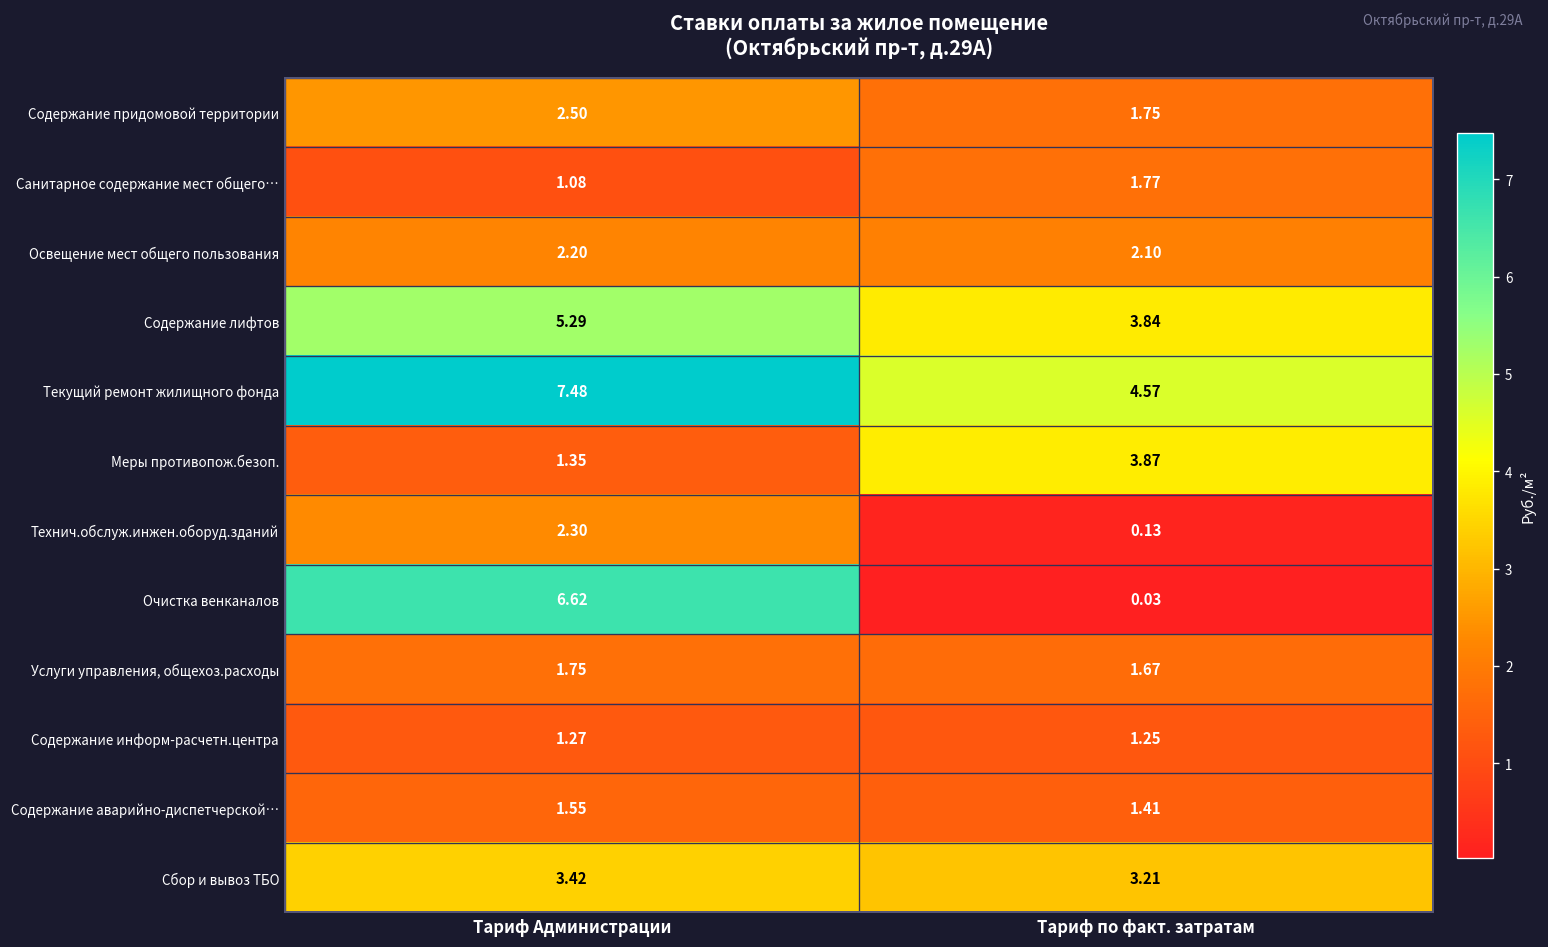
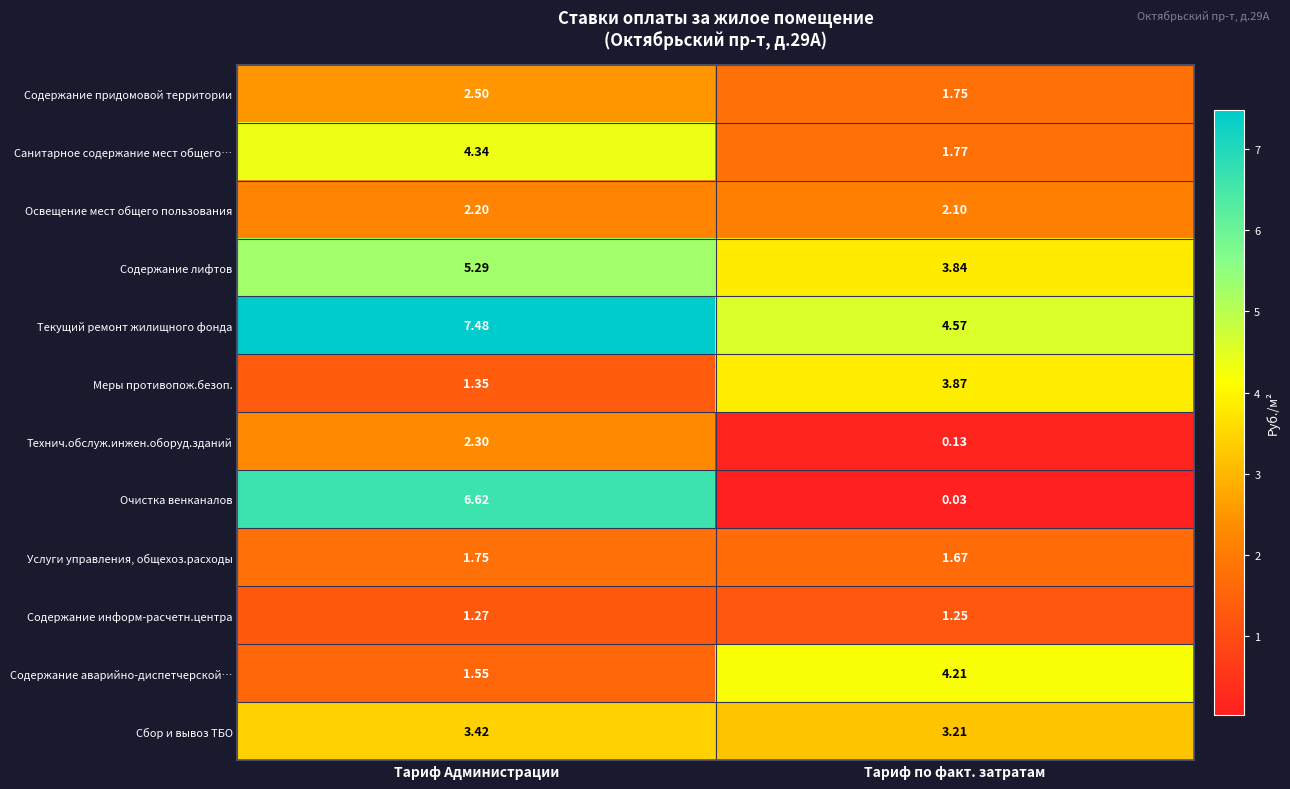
Санитарное содержание мест общего…, Тариф Администрации: 1.08 -> 4.34
Содержание аварийно-диспетчерской…, Тариф по факт. затратам: 1.41 -> 4.21
